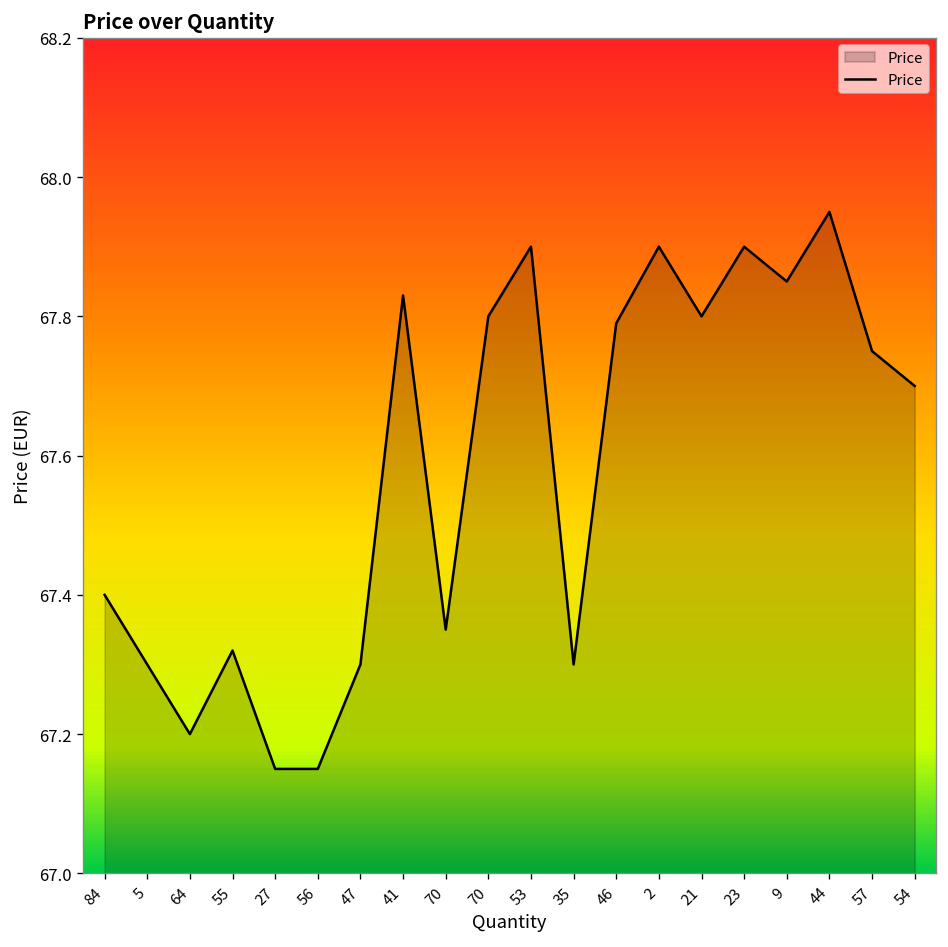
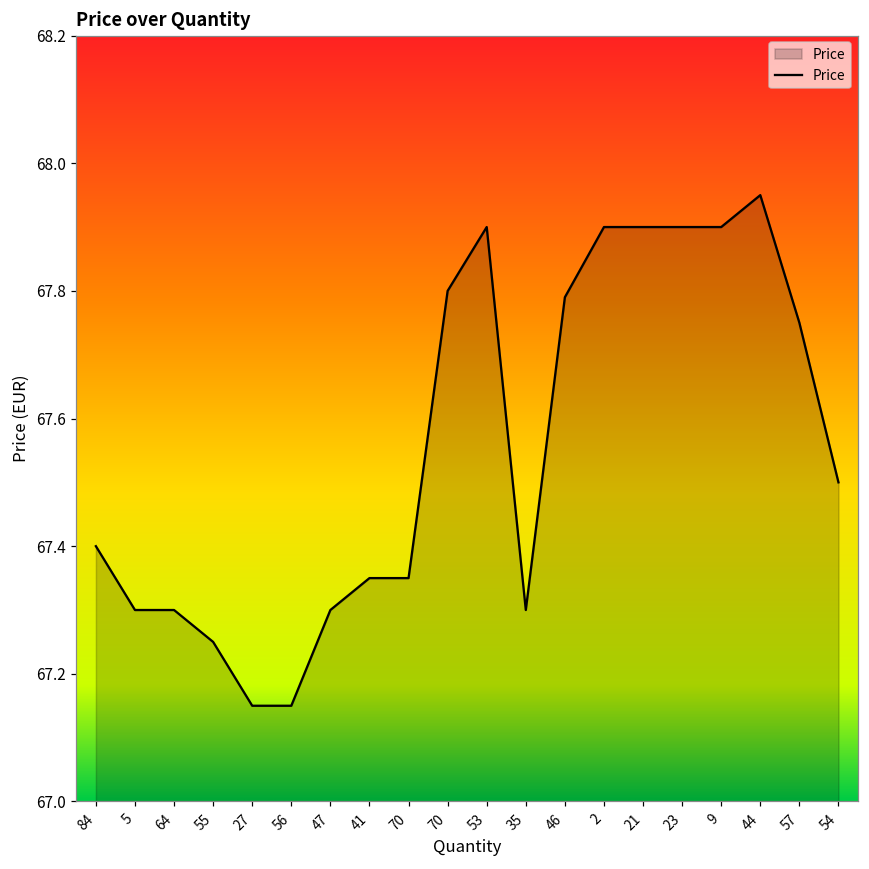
64: 67.2 -> 67.3
55: 67.32 -> 67.25
41: 67.83 -> 67.35
21: 67.8 -> 67.9
9: 67.85 -> 67.90
54: 67.7 -> 67.5
